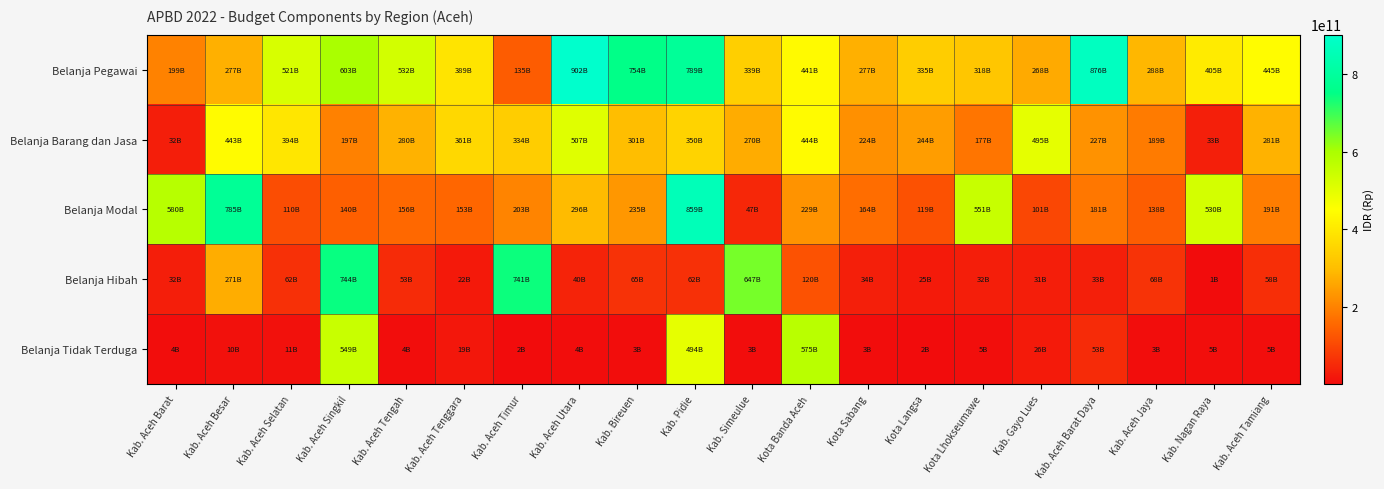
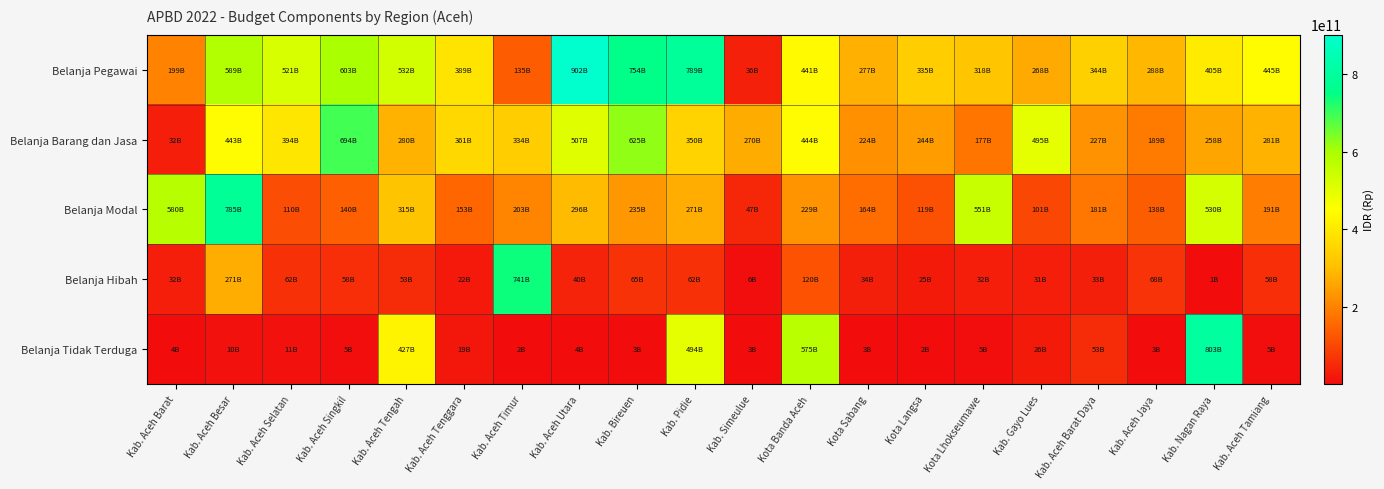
Belanja Pegawai, Kab. Aceh Besar: 277B -> 589B
Belanja Pegawai, Kab. Simeulue: 339B -> 36B
Belanja Pegawai, Kab. Aceh Barat Daya: 876B -> 344B
Belanja Barang dan Jasa, Kab. Aceh Singkil: 197B -> 694B
Belanja Barang dan Jasa, Kab. Bireuen: 301B -> 625B
Belanja Barang dan Jasa, Kab. Nagan Raya: 33B -> 258B
Belanja Modal, Kab. Aceh Tengah: 156B -> 315B
Belanja Modal, Kab. Pidie: 859B -> 271B
Belanja Hibah, Kab. Aceh Singkil: 744B -> 58B
Belanja Hibah, Kab. Simeulue: 647B -> 6B
Belanja Tidak Terduga, Kab. Aceh Singkil: 549B -> 5B
Belanja Tidak Terduga, Kab. Aceh Tengah: 4B -> 427B
Belanja Tidak Terduga, Kab. Nagan Raya: 5B -> 803B
